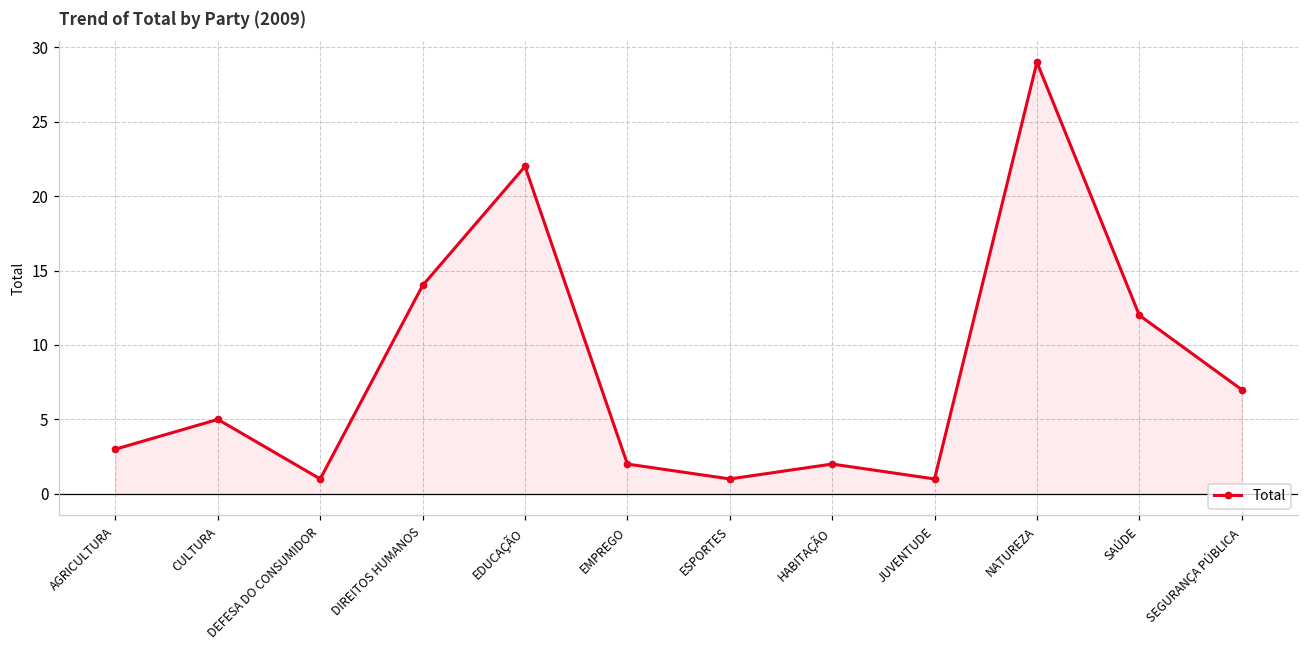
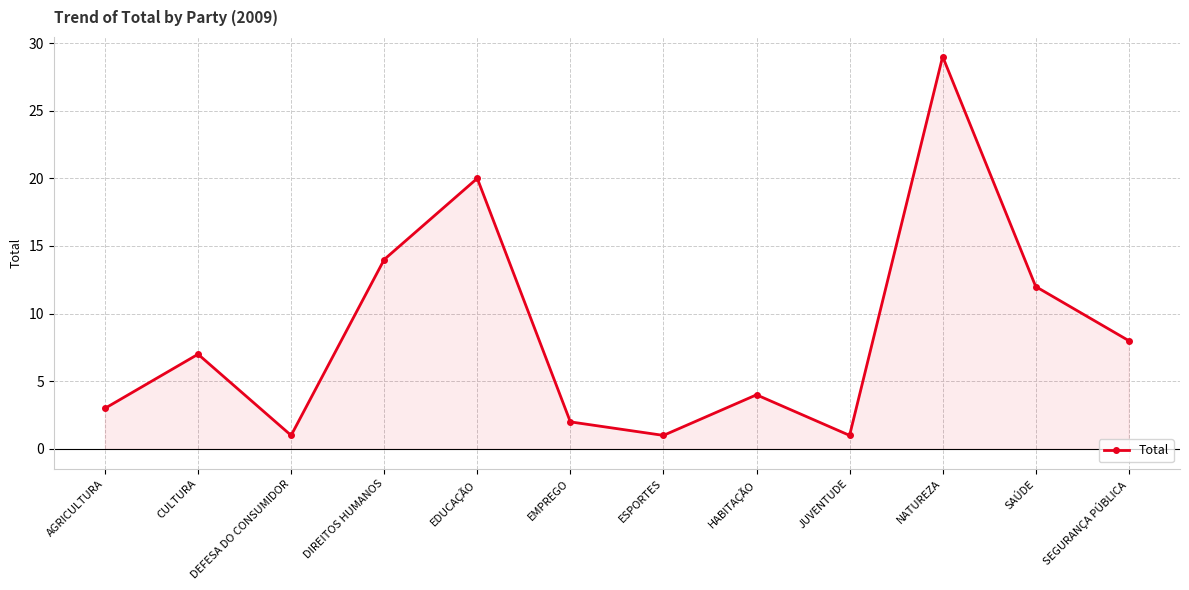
CULTURA: 5 -> 7
EDUCAÇÃO: 22 -> 20
HABITAÇÃO: 2 -> 4
SEGURANÇA PÚBLICA: 7 -> 8
